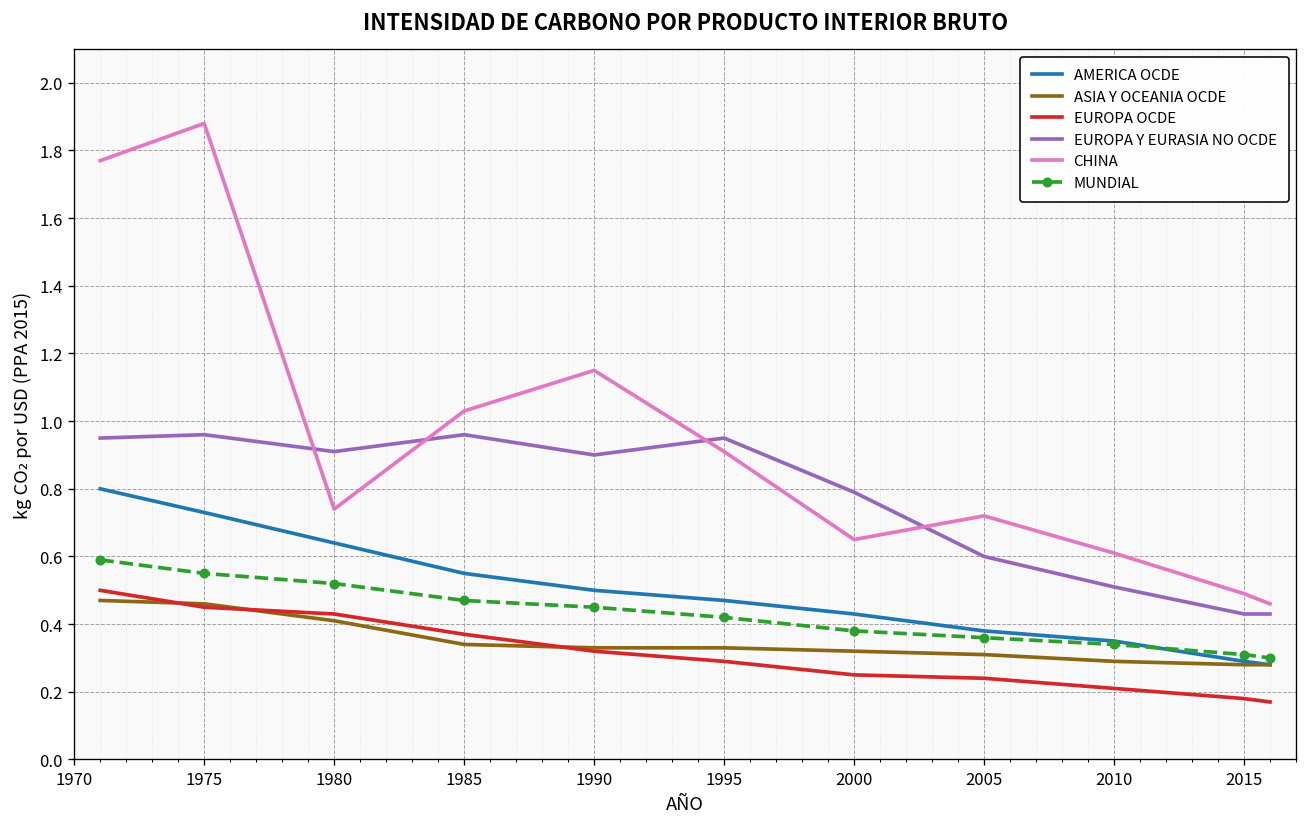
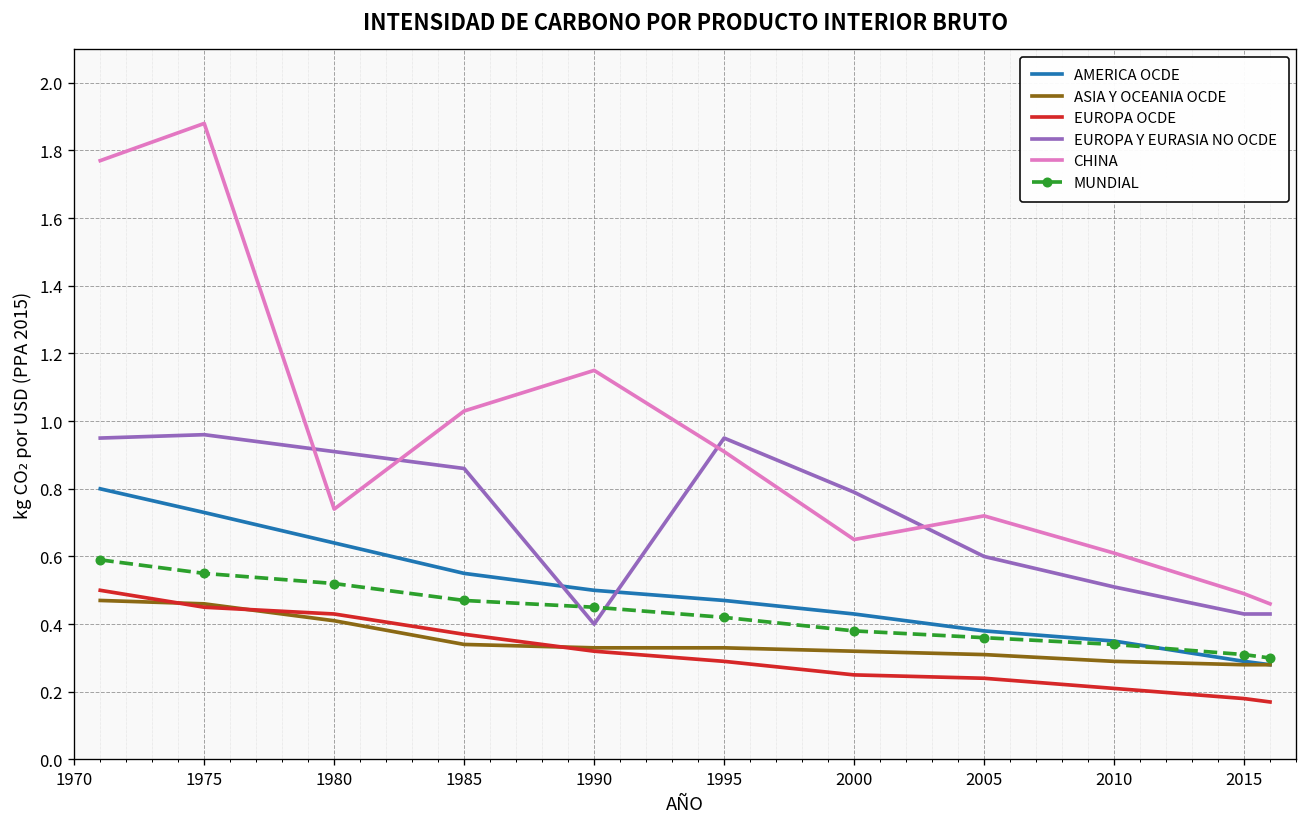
EUROPA Y EURASIA NO OCDE, 1985: 0.96 -> 0.86
EUROPA Y EURASIA NO OCDE, 1990: 0.9 -> 0.4
